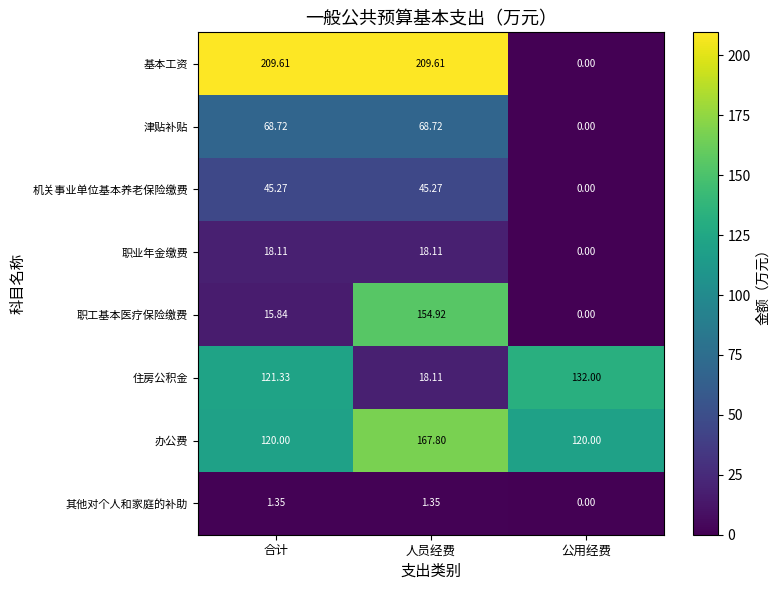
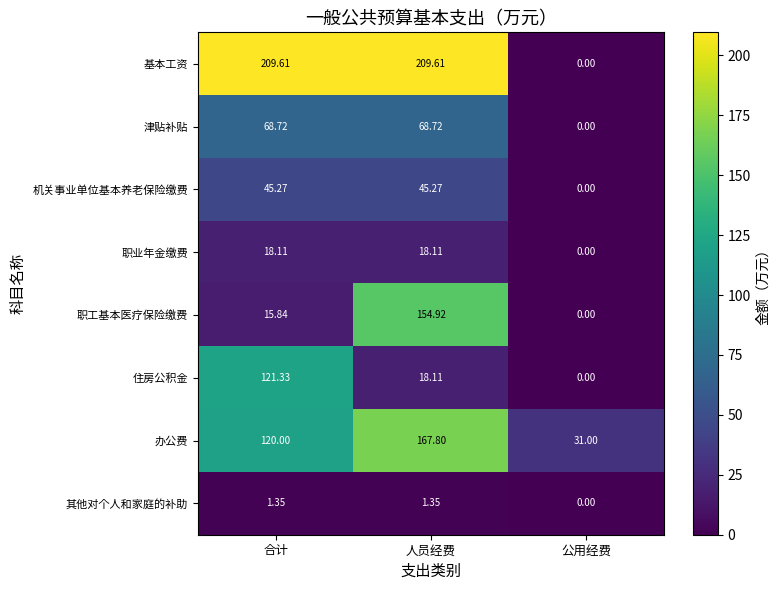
住房公积金, 公用经费: 132.00 -> 0.00
办公费, 公用经费: 120.00 -> 31.00
